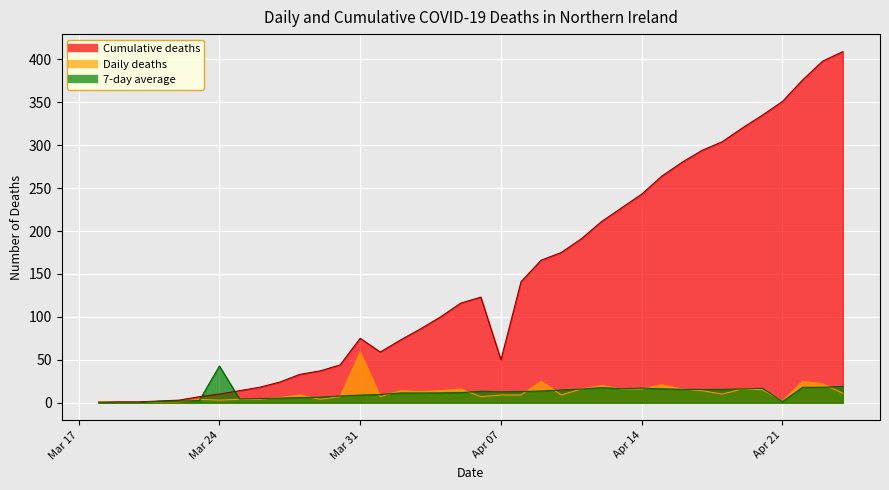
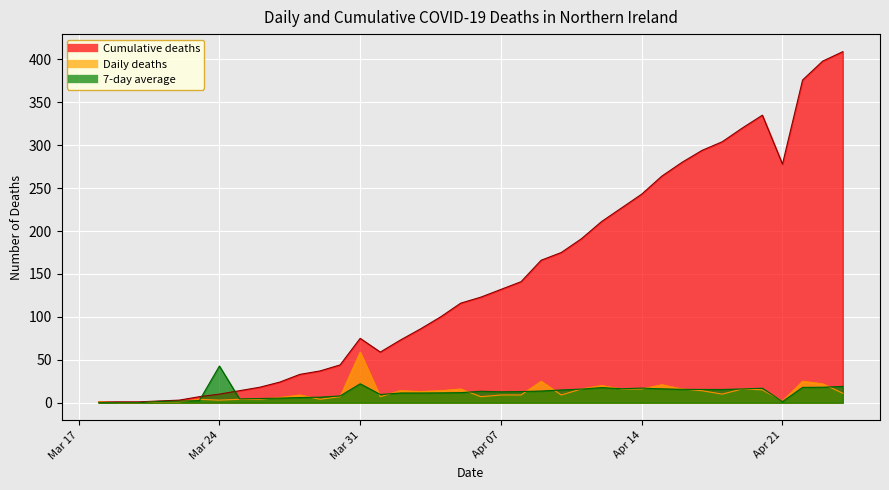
7-day average, Mar 31: 10 -> 20
Cumulative deaths, Apr 07: 50 -> 130
Cumulative deaths, Apr 21: 350 -> 280
